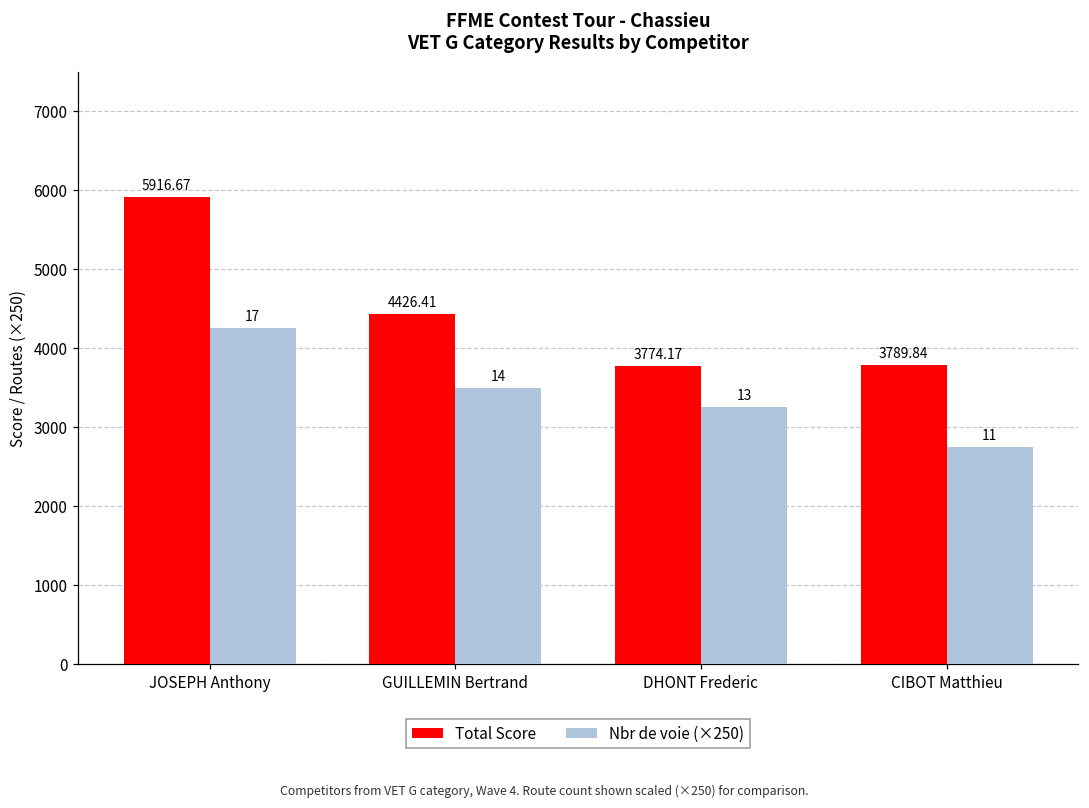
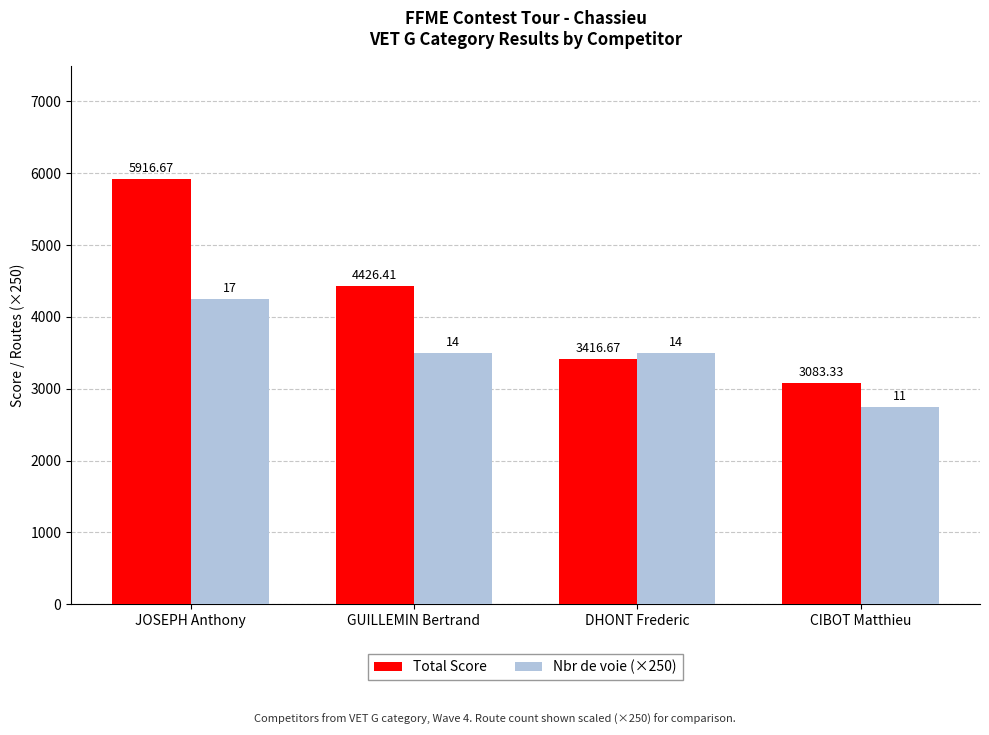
Total Score, DHONT Frederic: 3774.17 -> 3416.67
Nbr de voie (×250), DHONT Frederic: 13 -> 14
Total Score, CIBOT Matthieu: 3789.84 -> 3083.33
